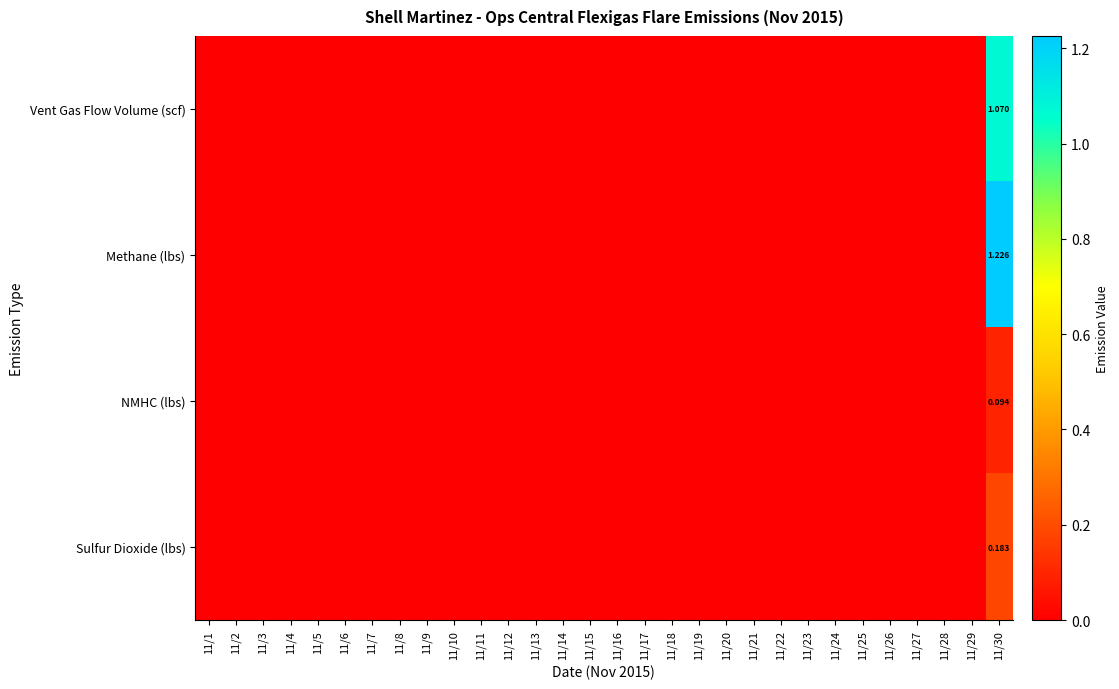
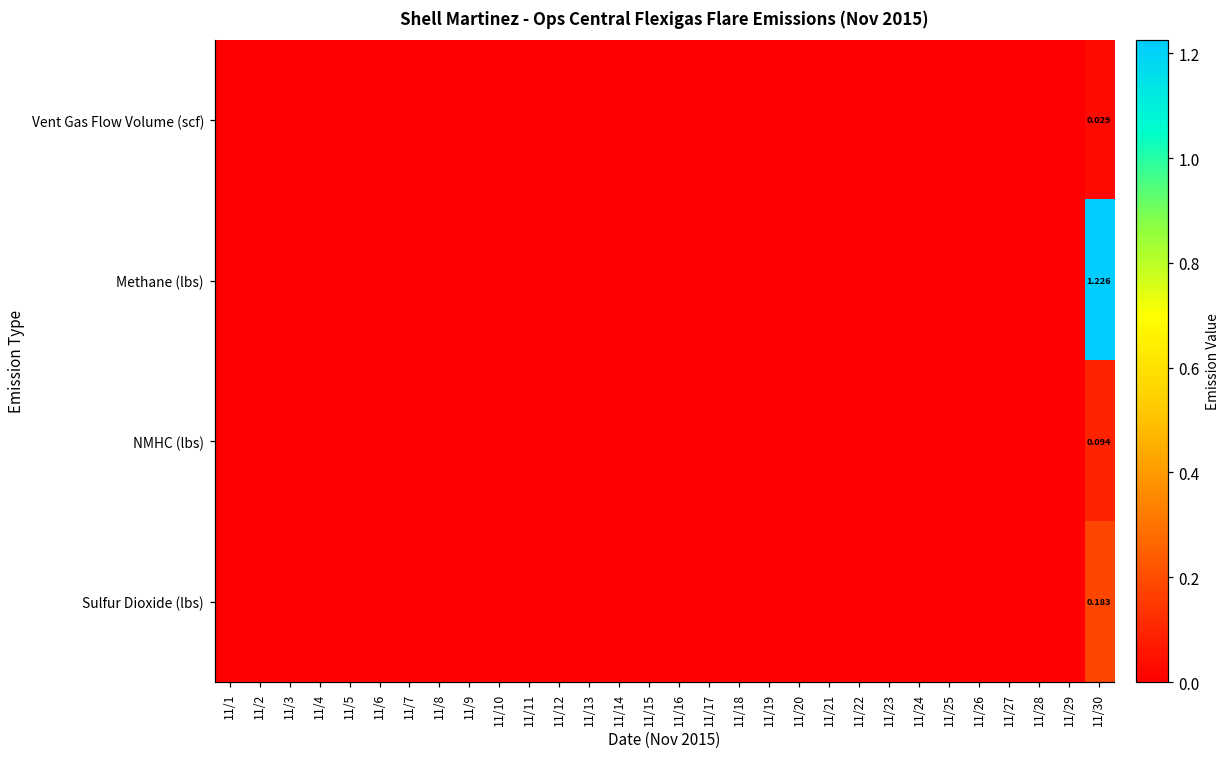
Vent Gas Flow Volume (scf), 11/30: 1.070 -> 0.029
